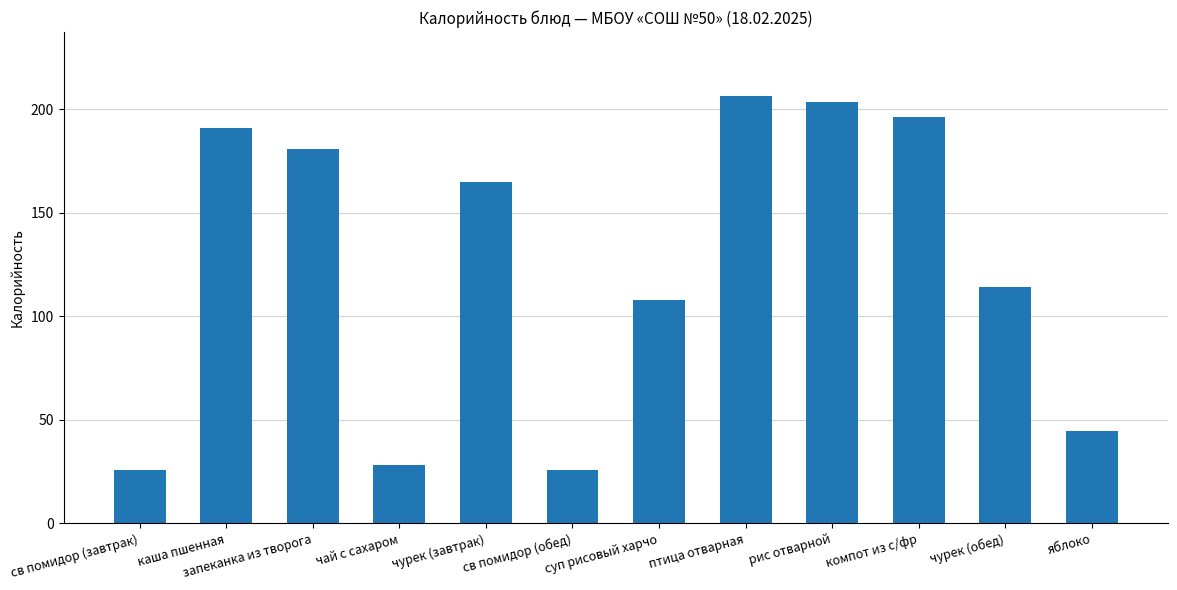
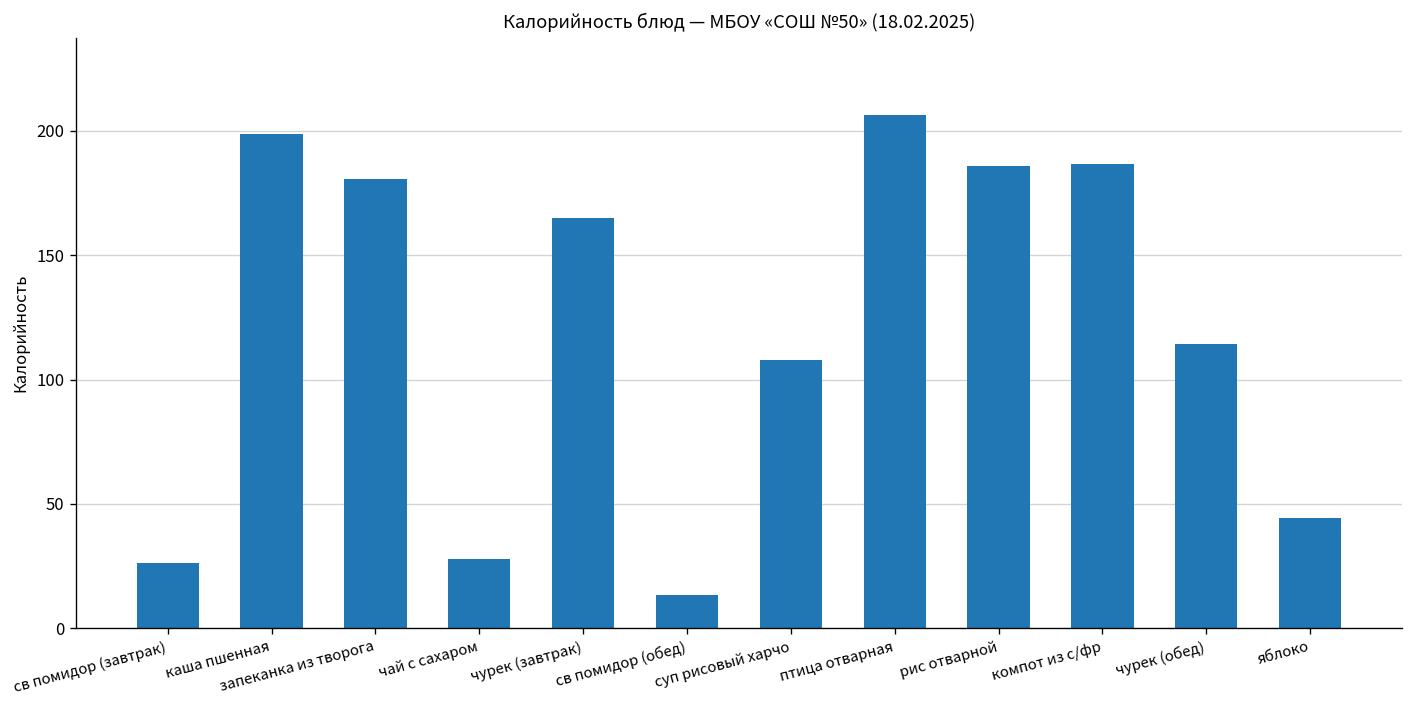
каша пшенная: 191 -> 199
св помидор (обед): 26 -> 13
рис отварной: 203 -> 186
компот из с/фр: 196 -> 187
